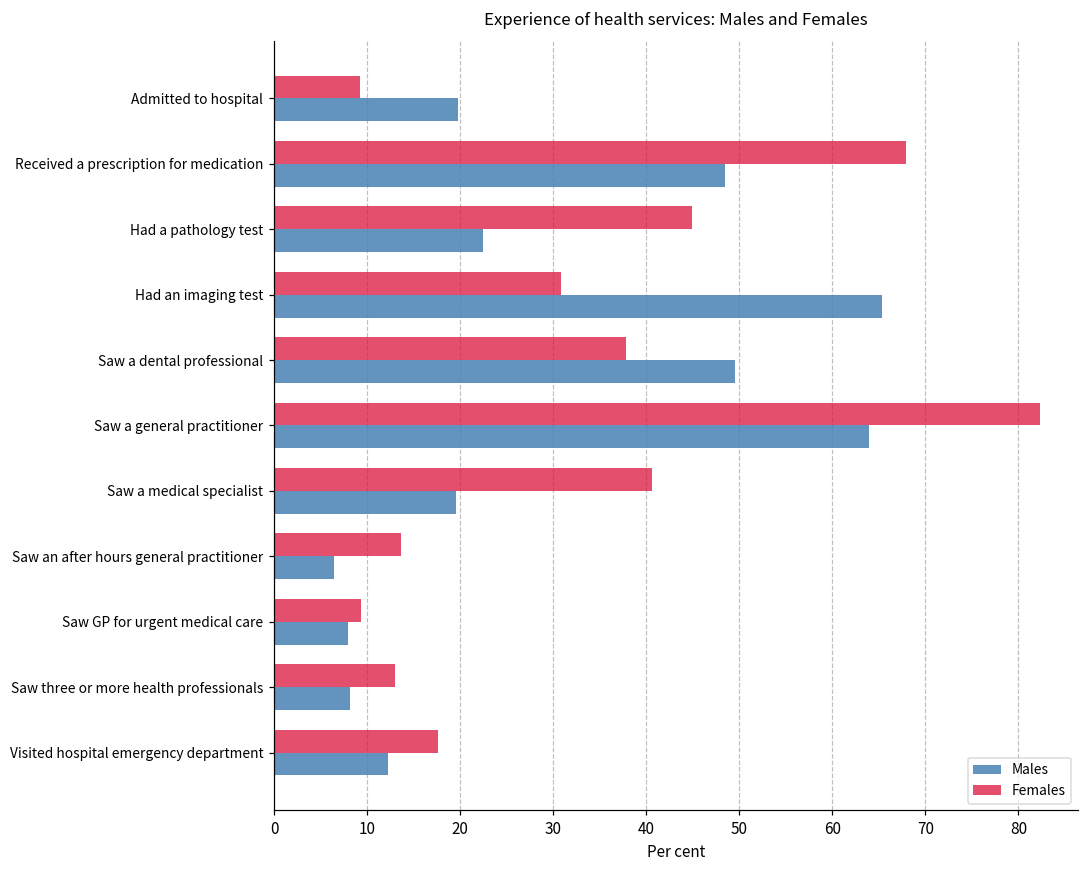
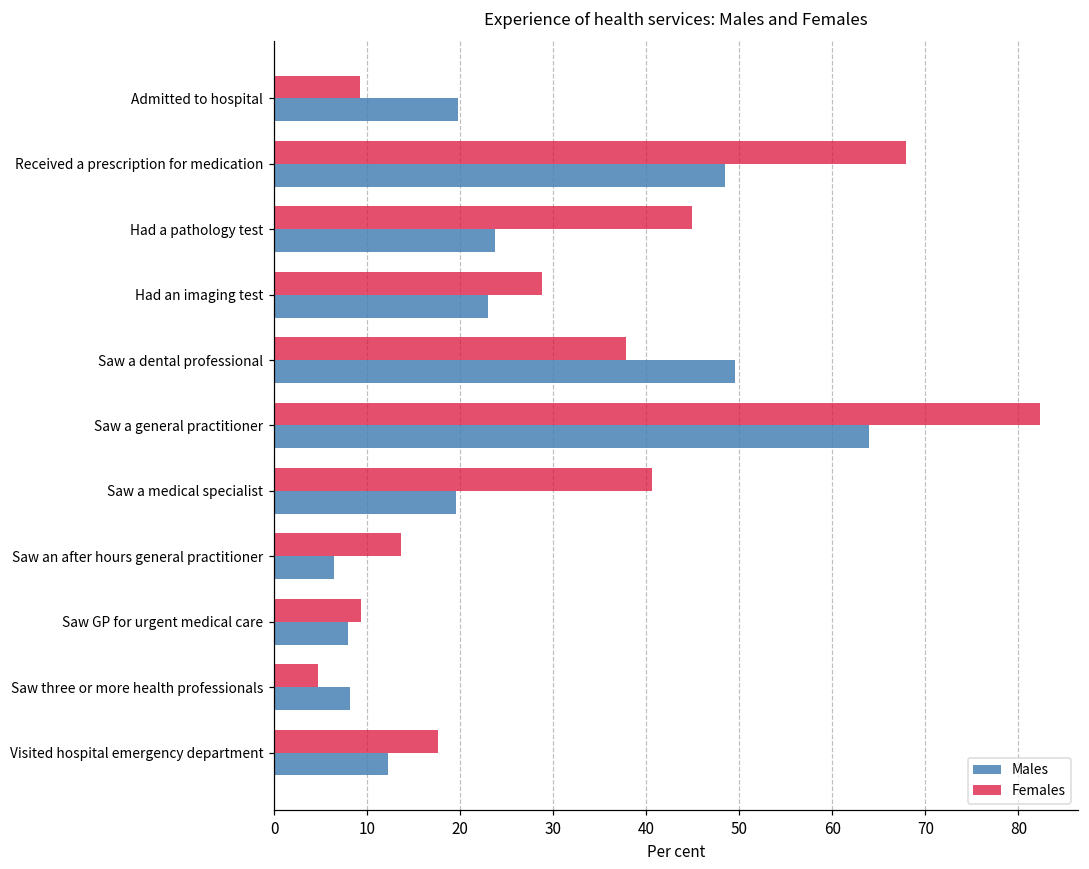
Males, Had a pathology test: 23 -> 24
Females, Had an imaging test: 31 -> 29
Males, Had an imaging test: 65 -> 23
Females, Saw three or more health professionals: 13 -> 5
